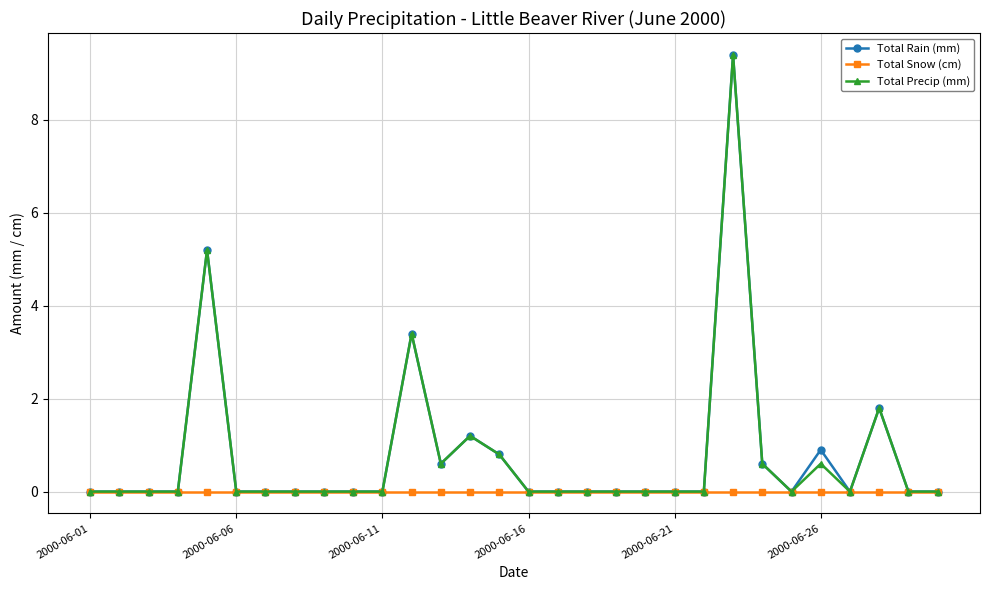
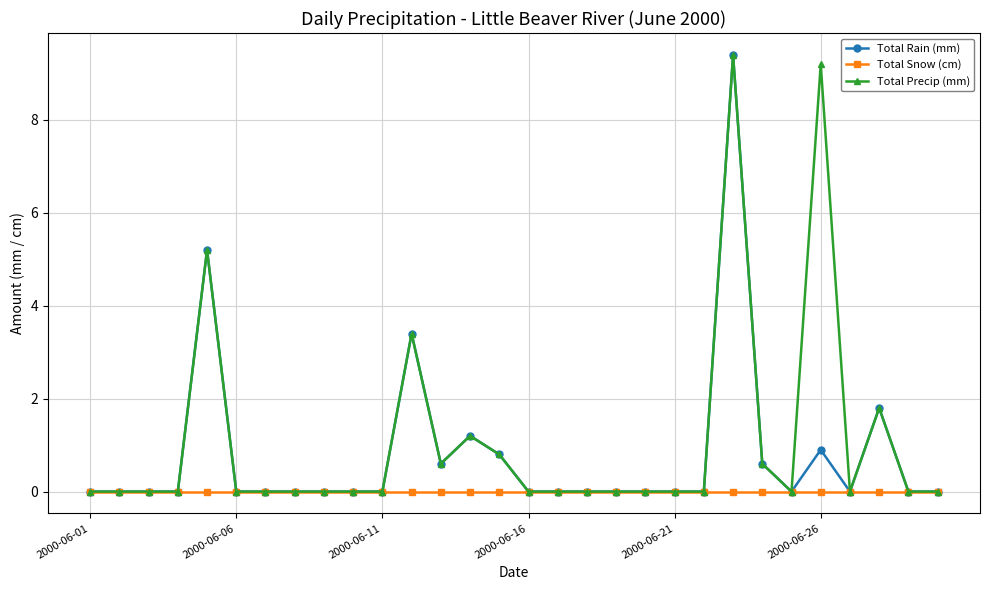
Total Precip (mm), 2000-06-26: 0.6 -> 9.2
